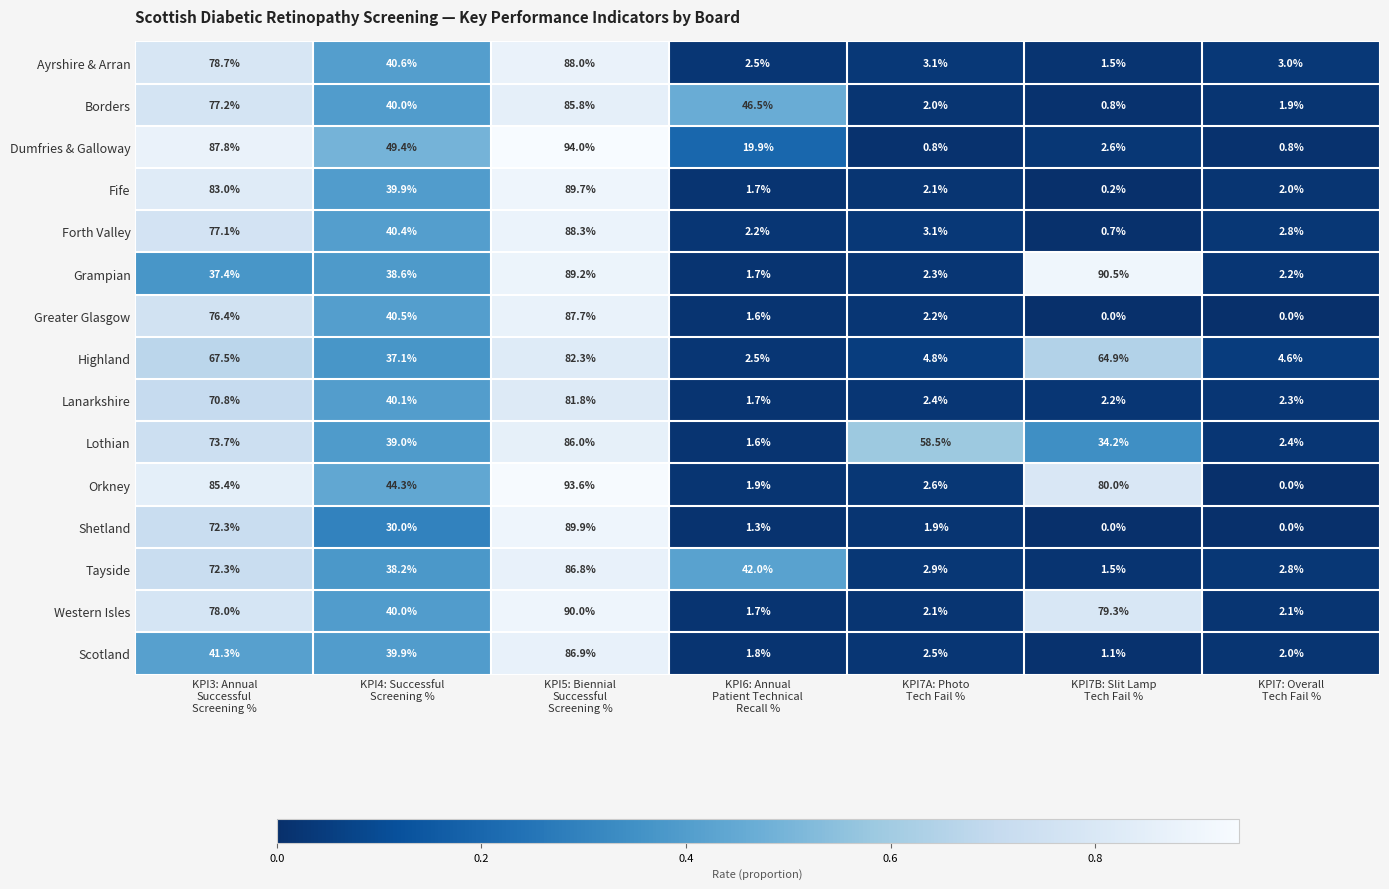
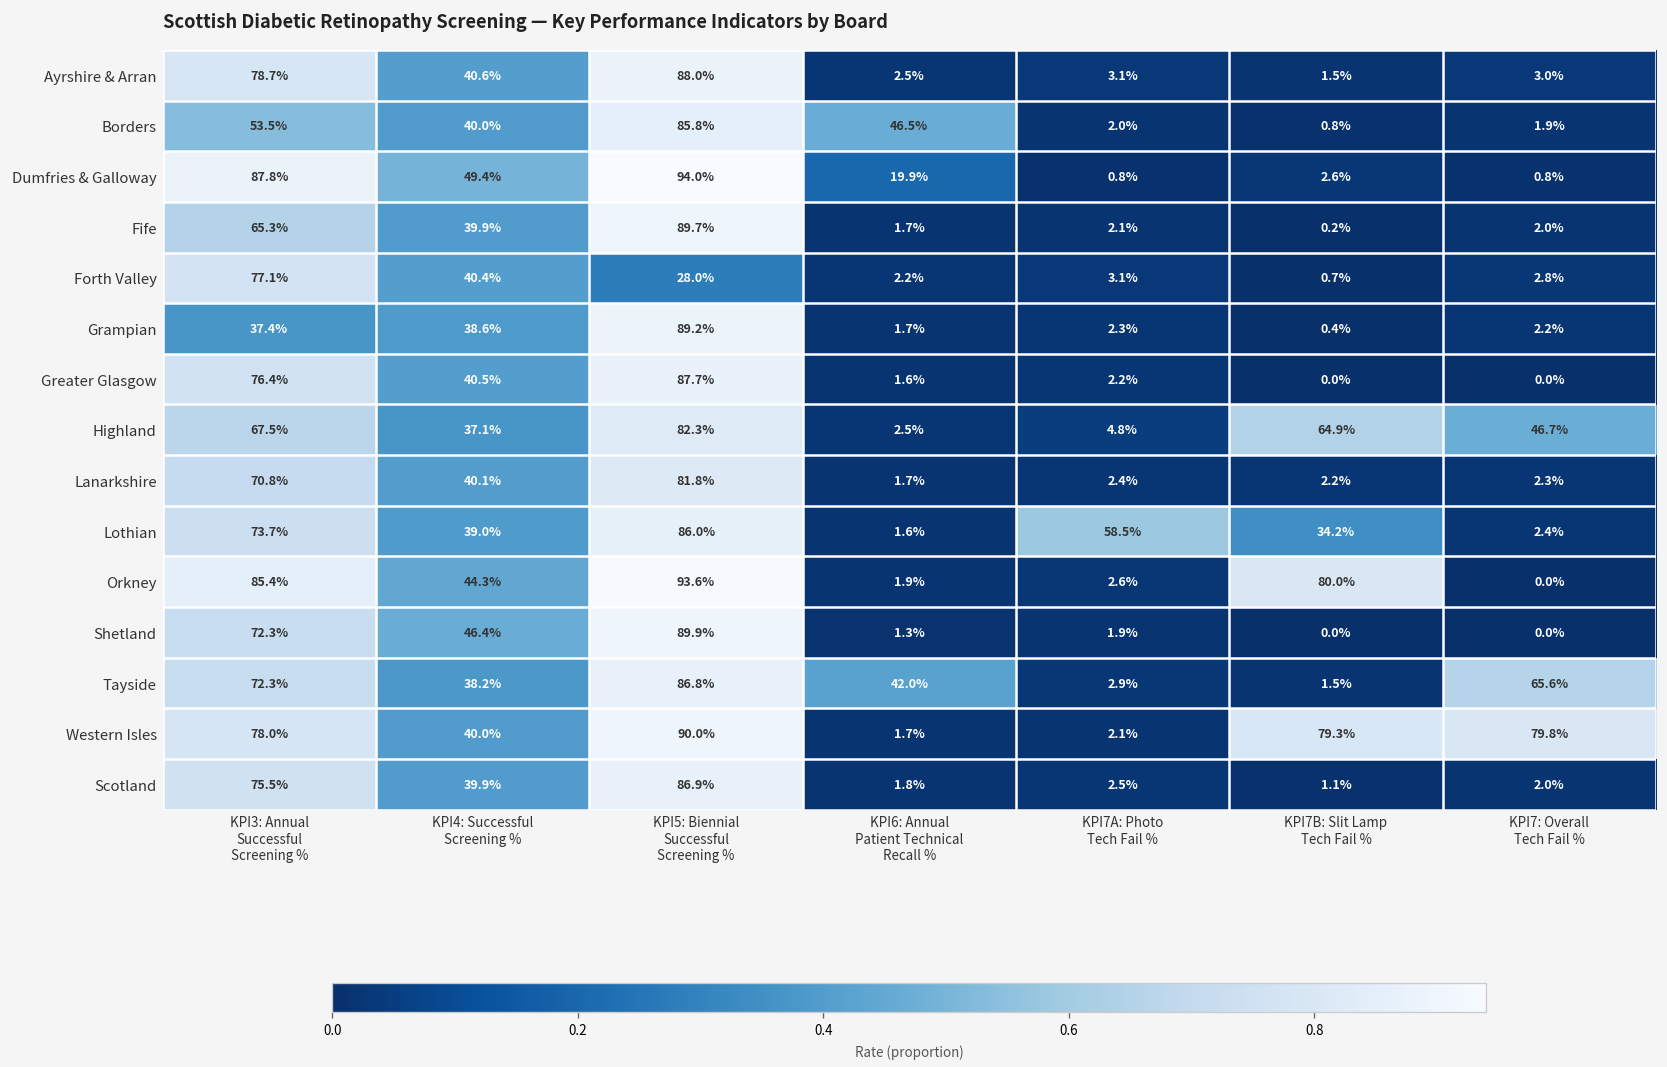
Borders, KPI3: Annual Successful Screening %: 77.2% -> 53.5%
Fife, KPI3: Annual Successful Screening %: 83.0% -> 65.3%
Forth Valley, KPI5: Biennial Successful Screening %: 88.3% -> 28.0%
Grampian, KPI7B: Slit Lamp Tech Fail %: 90.5% -> 0.4%
Highland, KPI7: Overall Tech Fail %: 4.6% -> 46.7%
Shetland, KPI4: Successful Screening %: 30.0% -> 46.4%
Tayside, KPI7: Overall Tech Fail %: 2.8% -> 65.6%
Western Isles, KPI7: Overall Tech Fail %: 2.1% -> 79.8%
Scotland, KPI3: Annual Successful Screening %: 41.3% -> 75.5%
